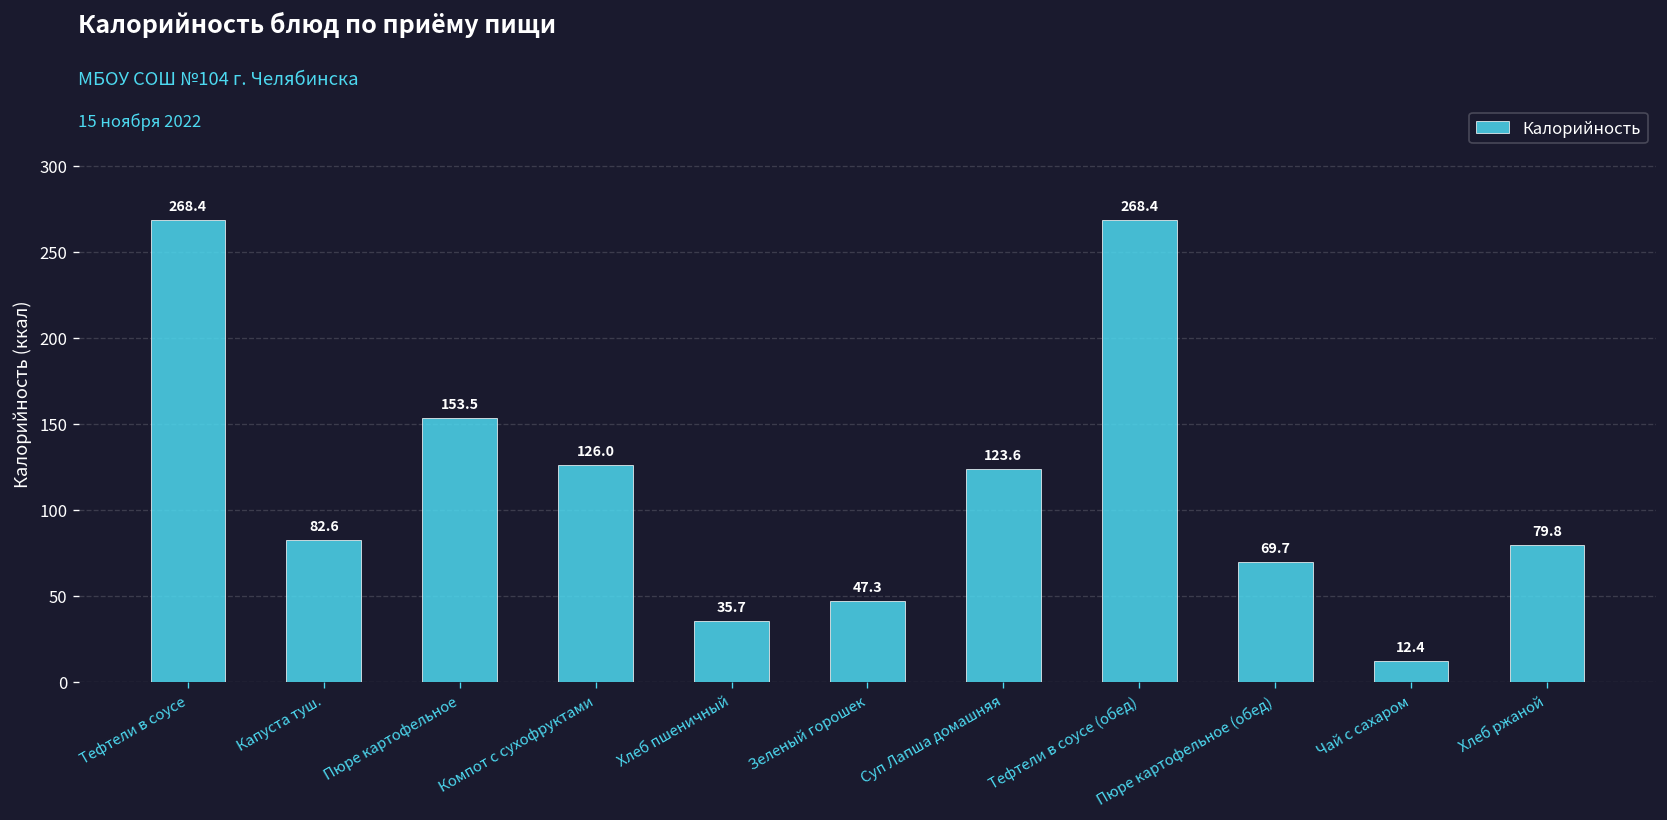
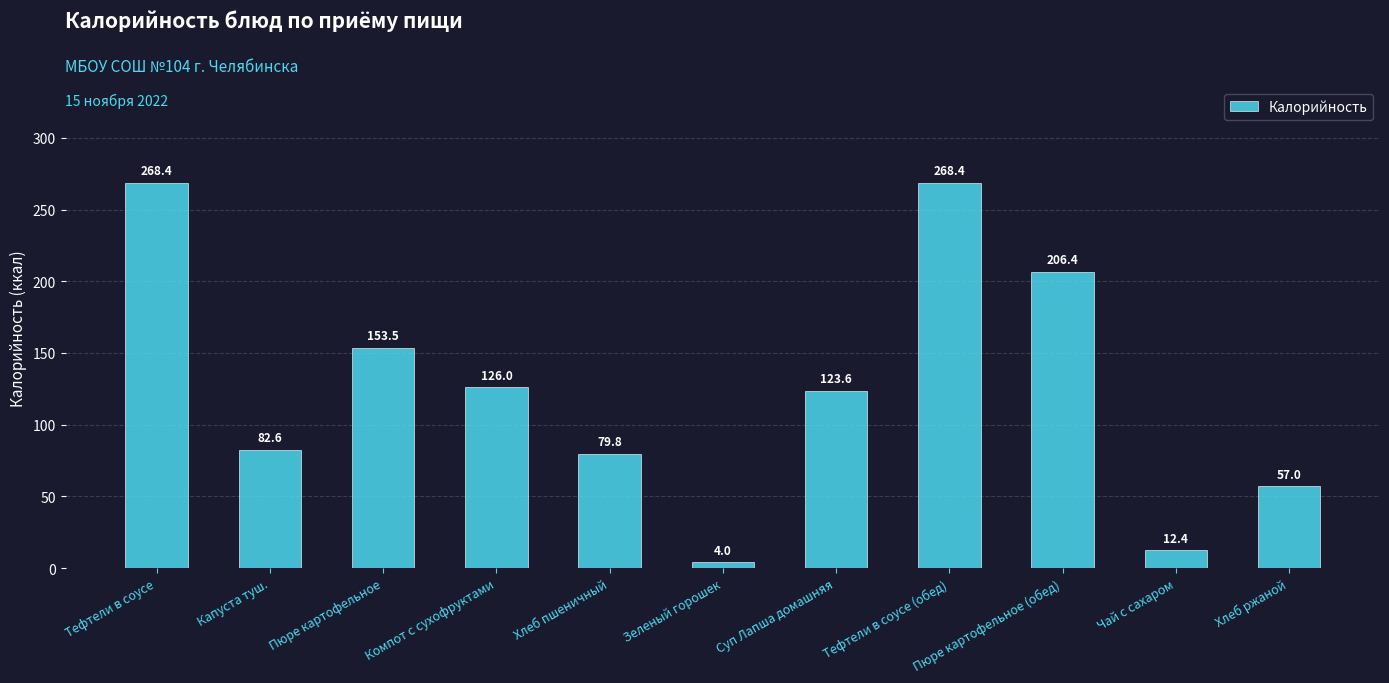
Хлеб пшеничный: 35.7 -> 79.8
Зеленый горошек: 47.3 -> 4.0
Пюре картофельное (обед): 69.7 -> 206.4
Хлеб ржаной: 79.8 -> 57.0
